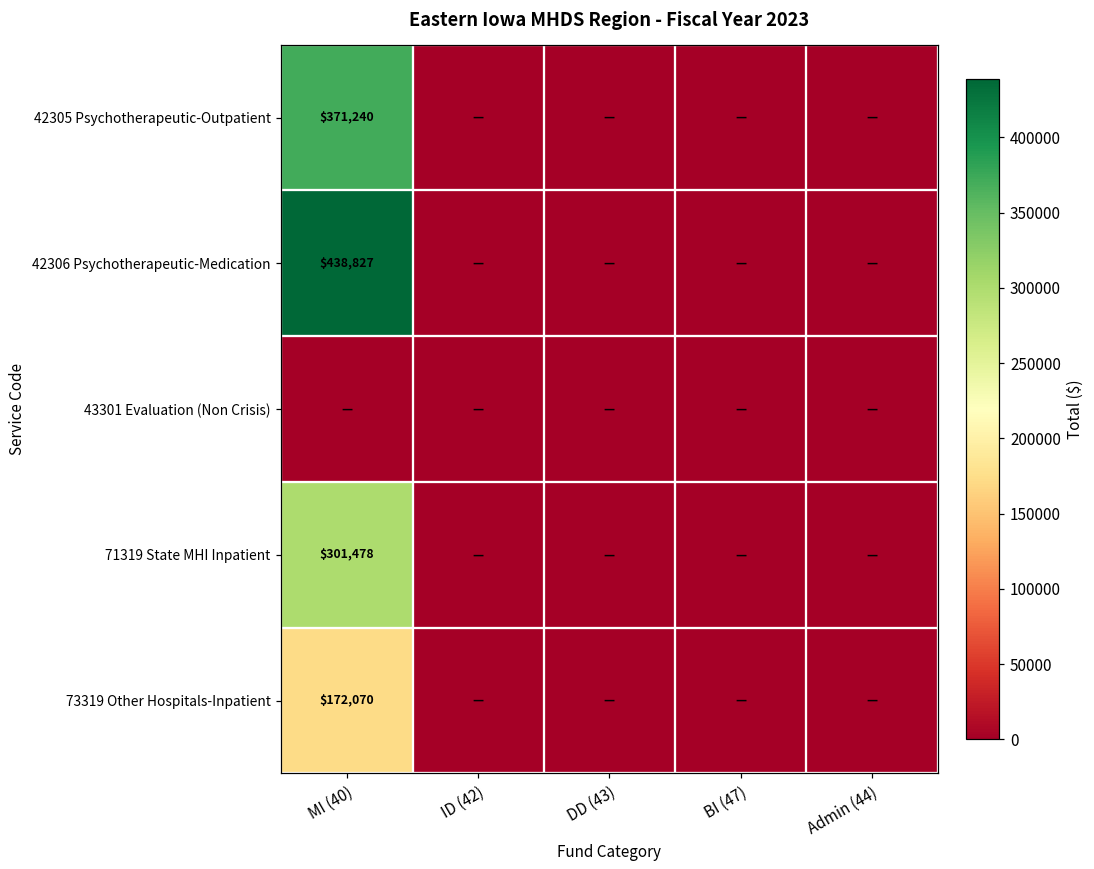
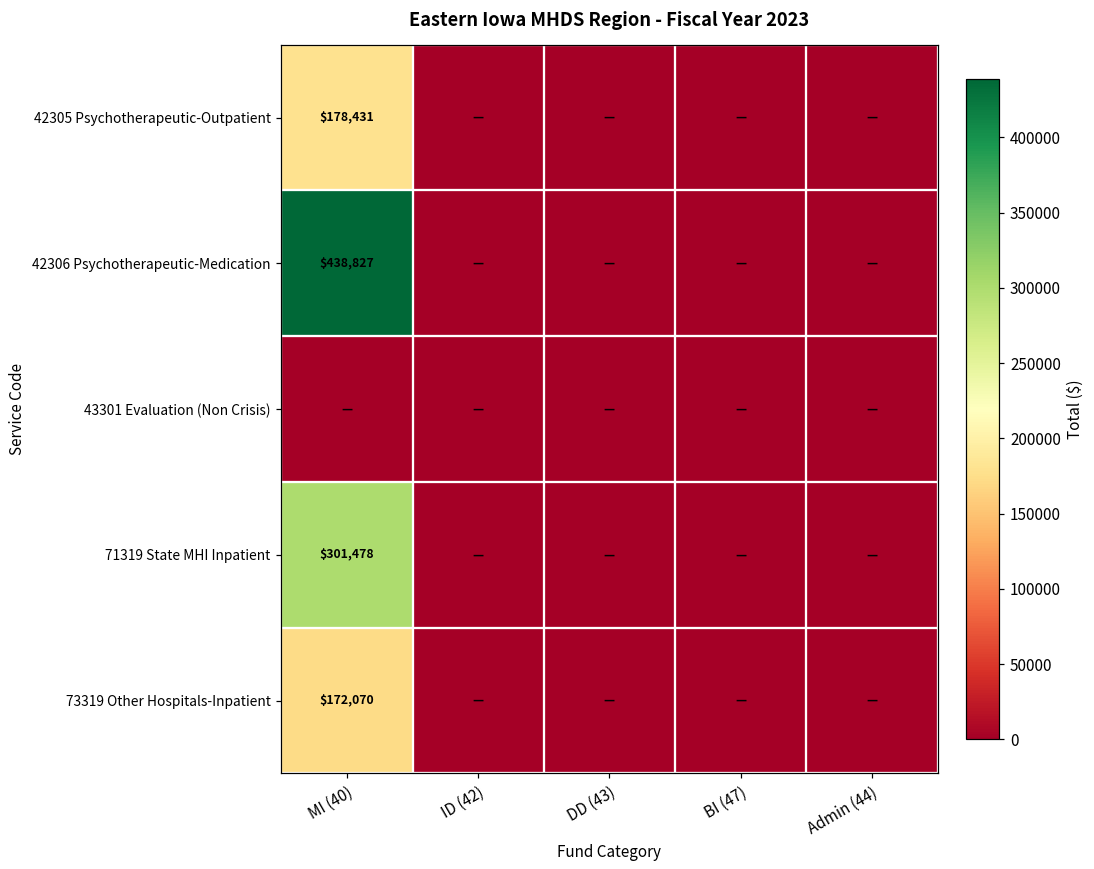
42305 Psychotherapeutic-Outpatient, MI (40): $371,240 -> $178,431
